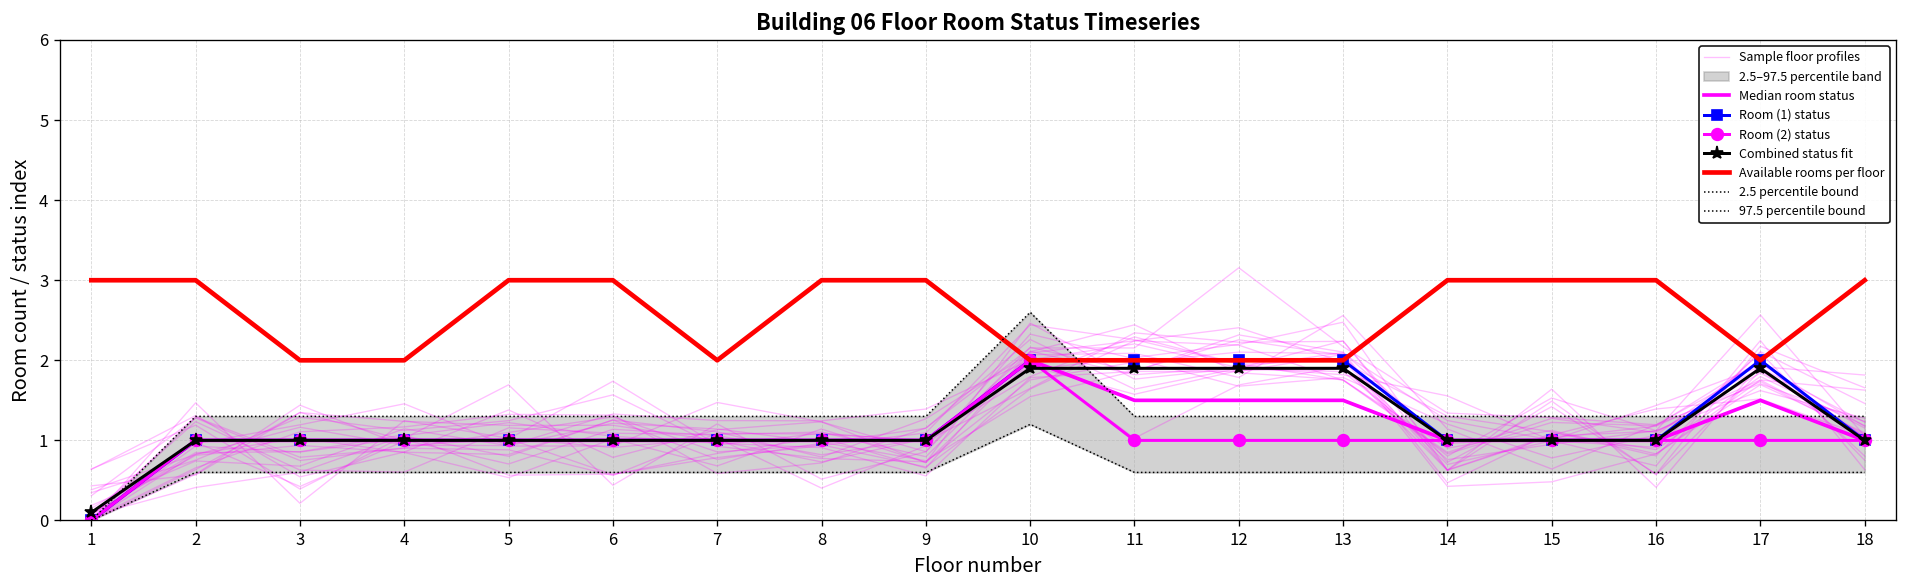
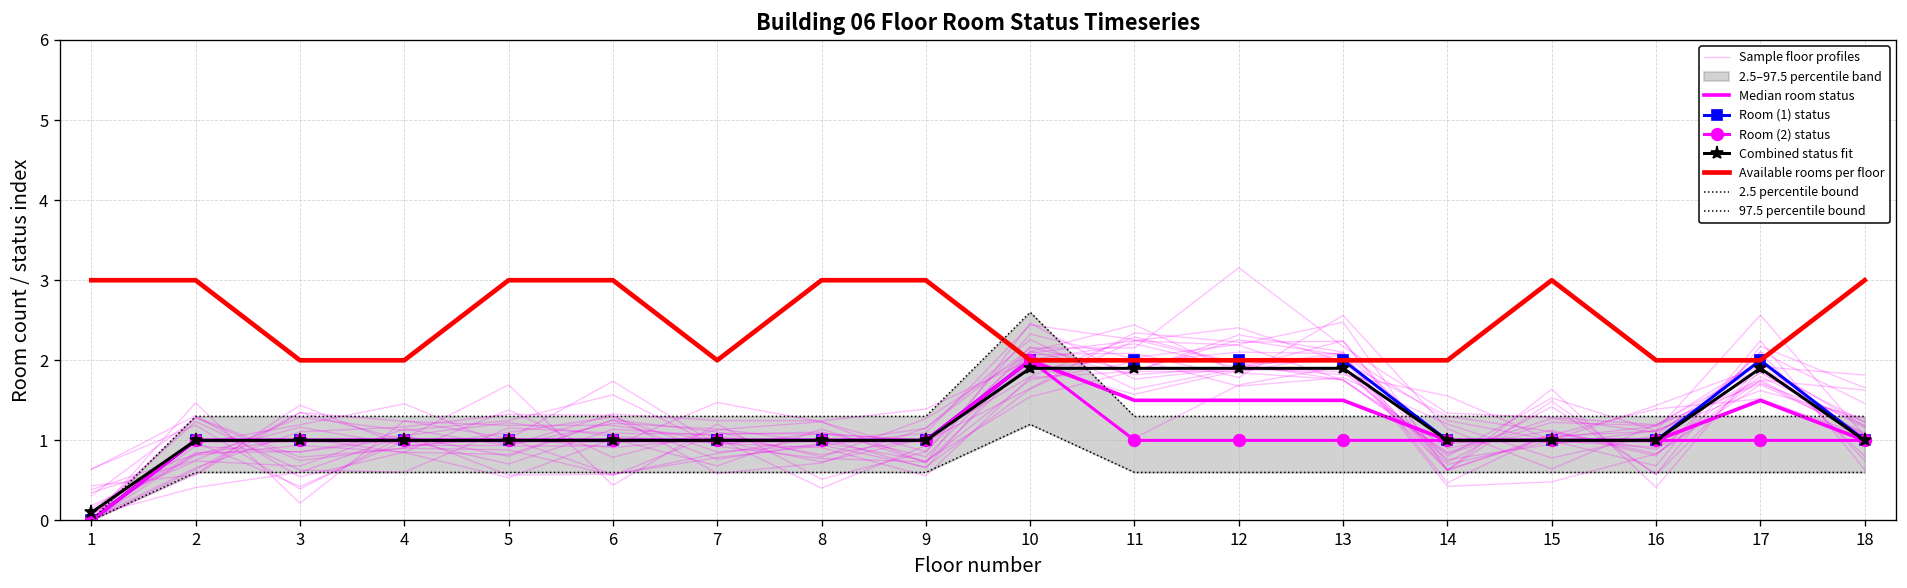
Available rooms per floor, 14: 3 -> 2
Available rooms per floor, 16: 3 -> 2
